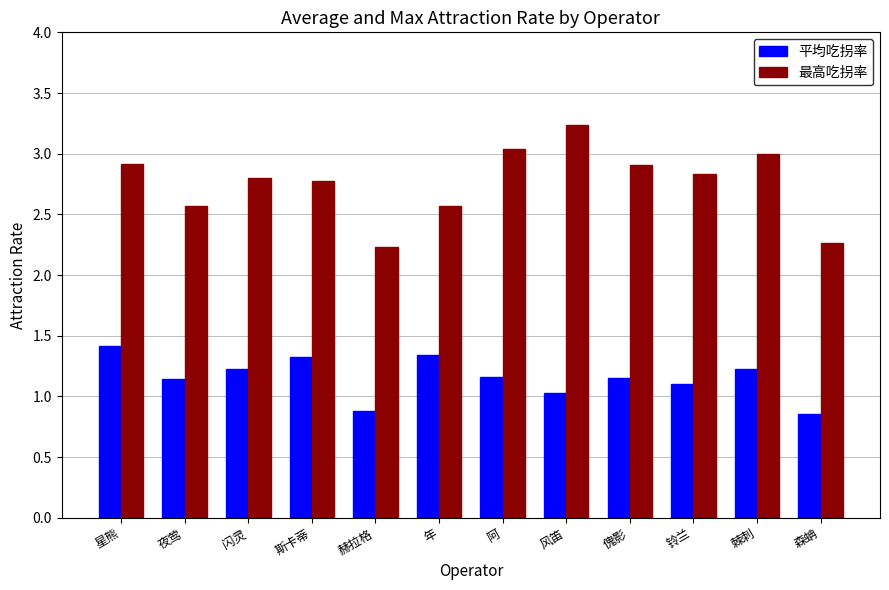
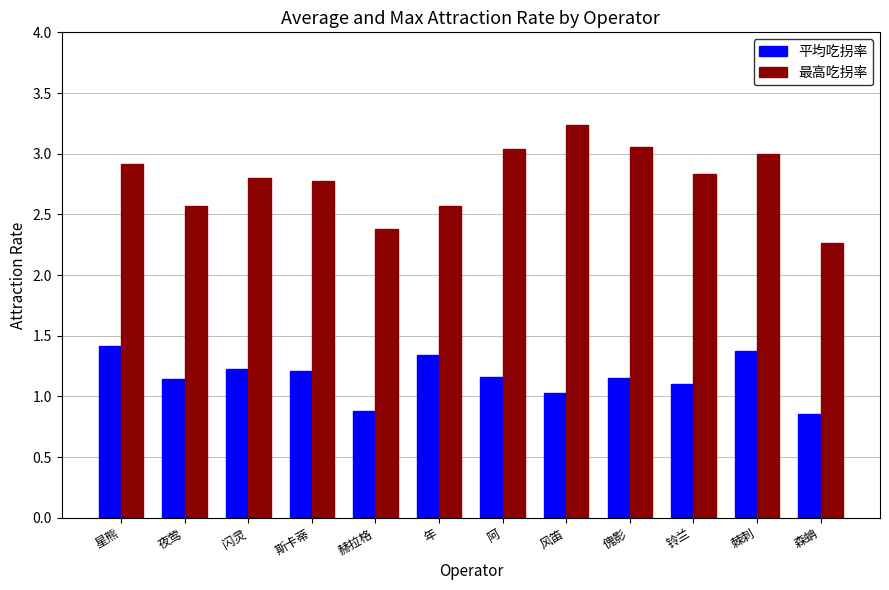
平均吃拐率, 斯卡蒂: 1.32 -> 1.21
最高吃拐率, 赫拉格: 2.23 -> 2.38
最高吃拐率, 傀影: 2.91 -> 3.05
平均吃拐率, 棘刺: 1.23 -> 1.37
